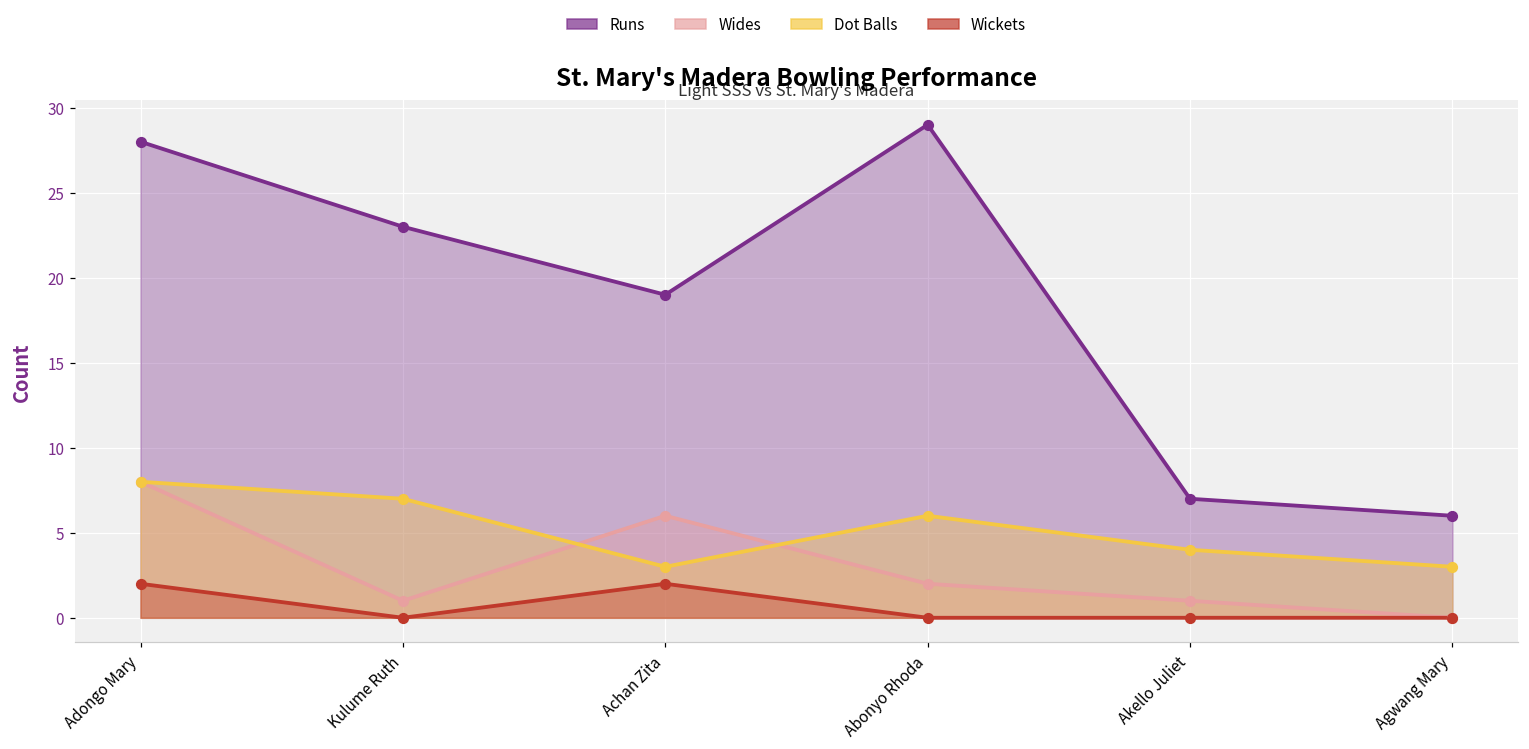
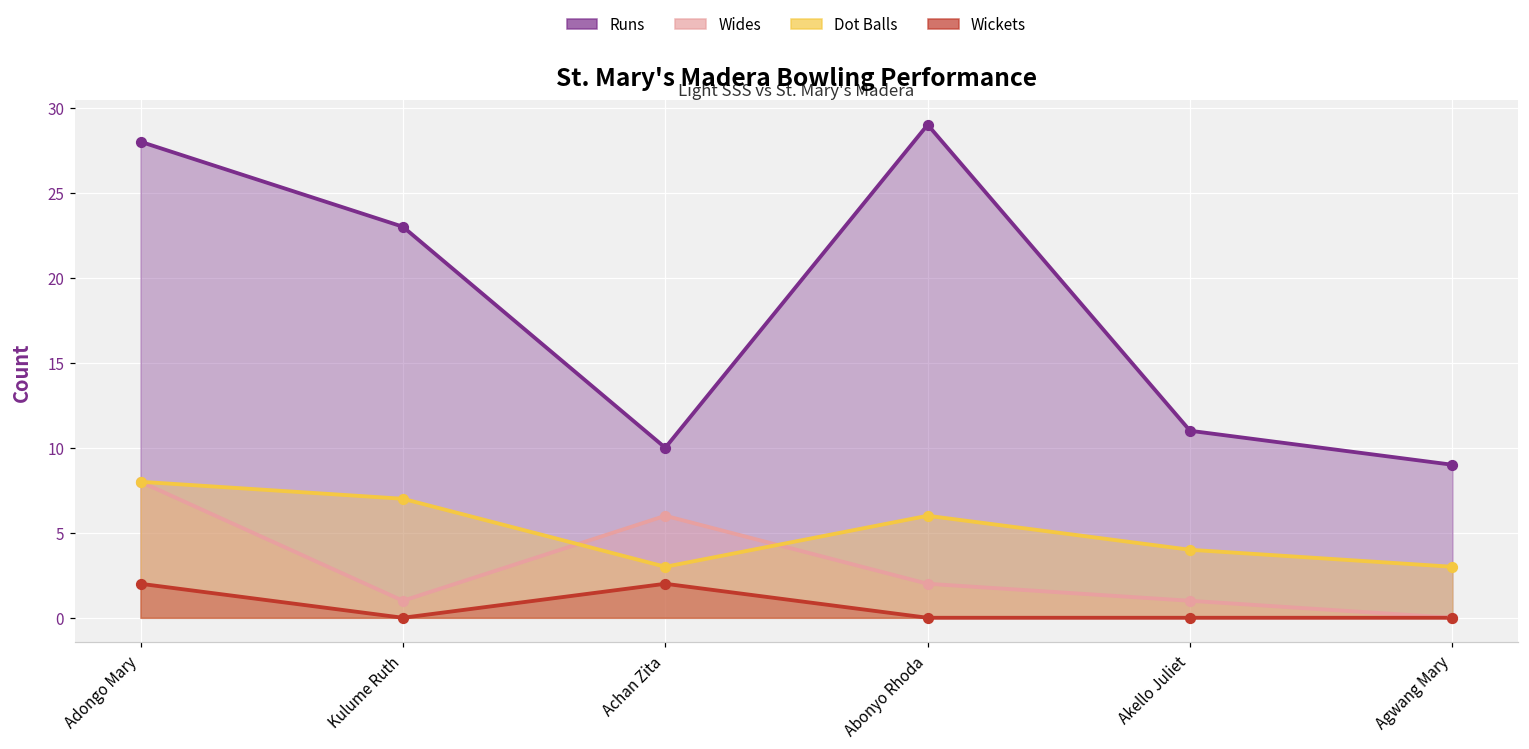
Runs, Achan Zita: 19 -> 10
Runs, Akello Juliet: 7 -> 11
Runs, Agwang Mary: 6 -> 9
